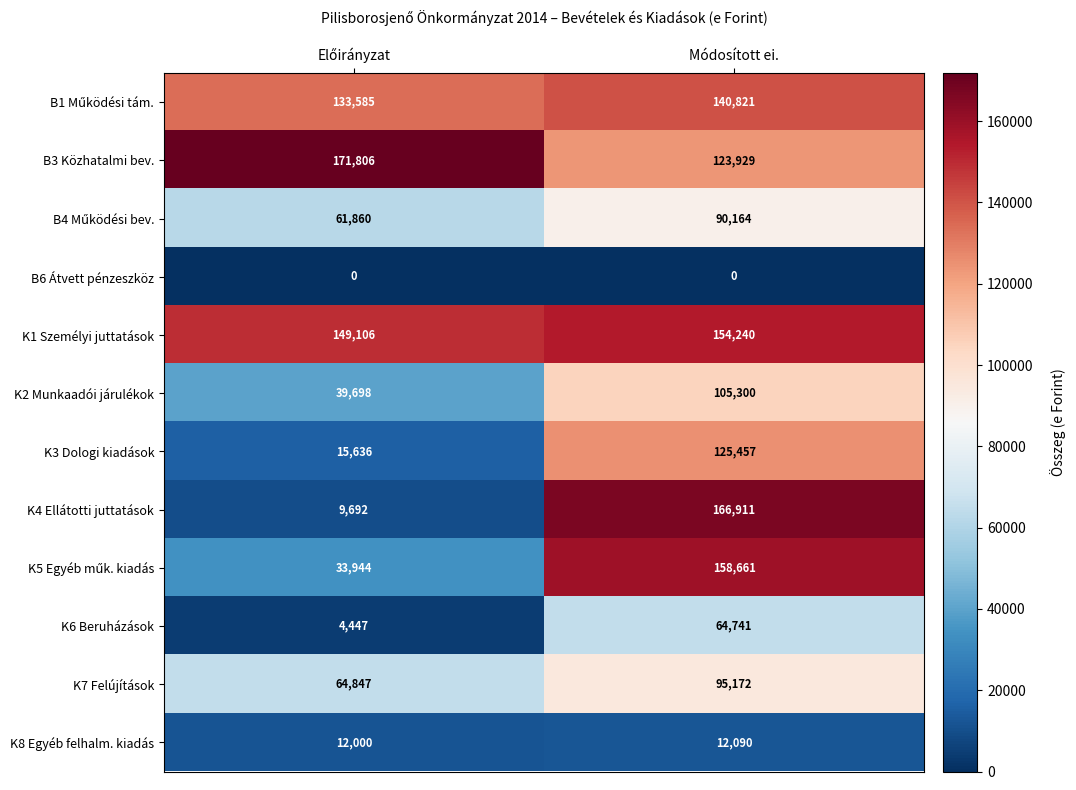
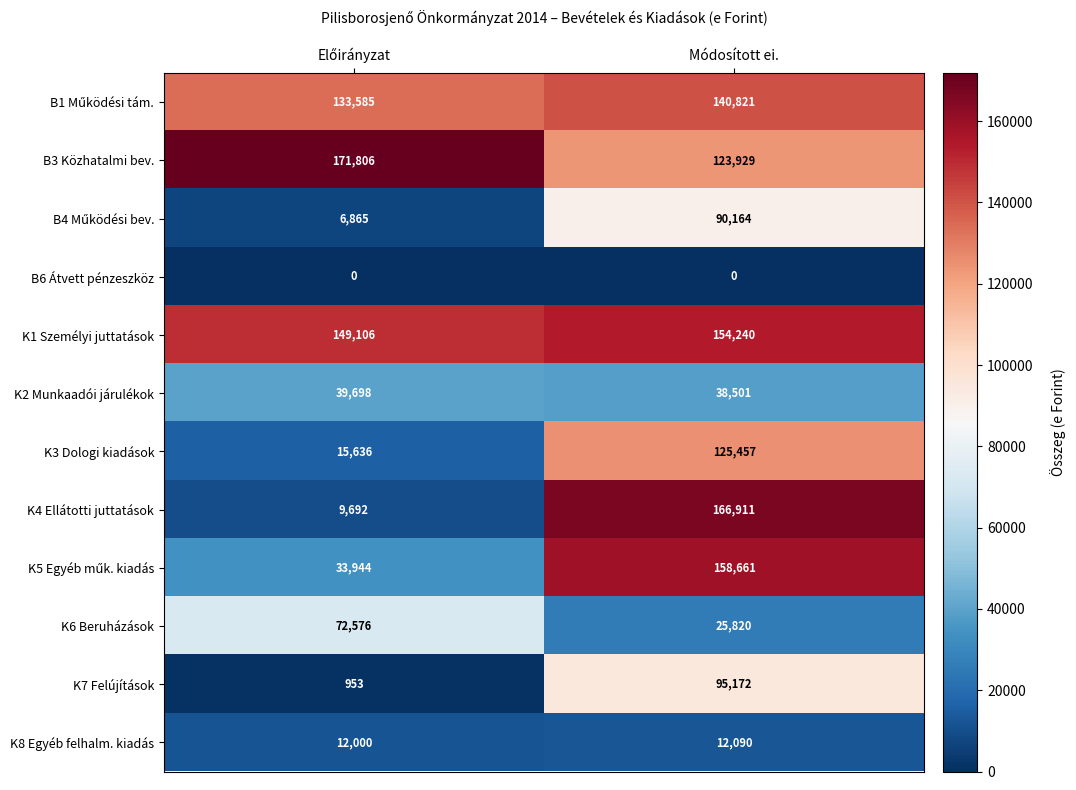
B4 Működési bev., Előirányzat: 61,860 -> 6,865
K2 Munkaadói járulékok, Módosított ei.: 105,300 -> 38,501
K6 Beruházások, Előirányzat: 4,447 -> 72,576
K6 Beruházások, Módosított ei.: 64,741 -> 25,820
K7 Felújítások, Előirányzat: 64,847 -> 953
